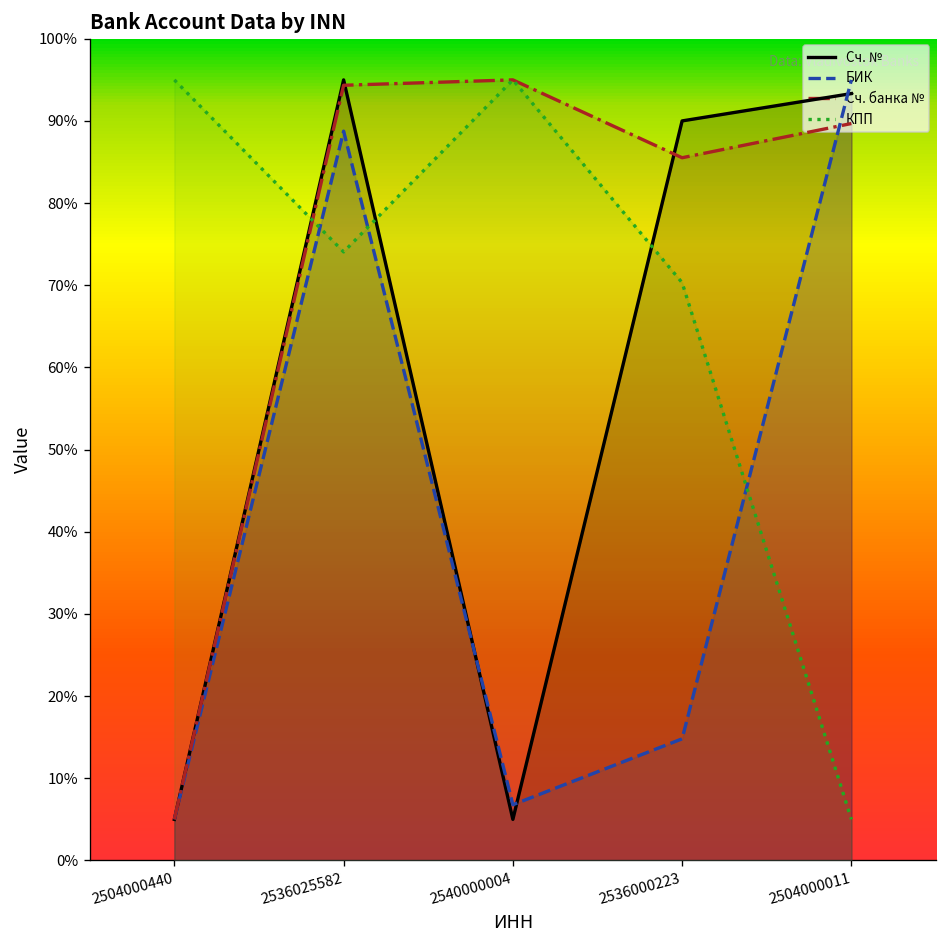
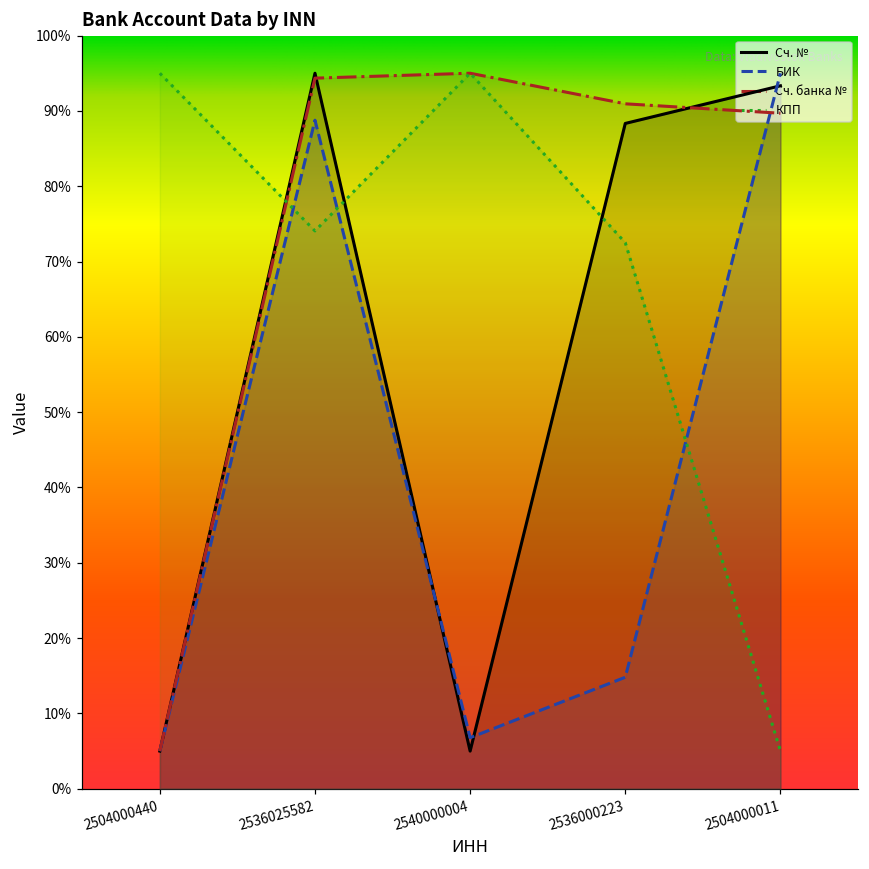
Сч. №, 2536000223: 90% -> 88%
Сч. банка №, 2536000223: 86% -> 91%
КПП, 2536000223: 70% -> 73%
